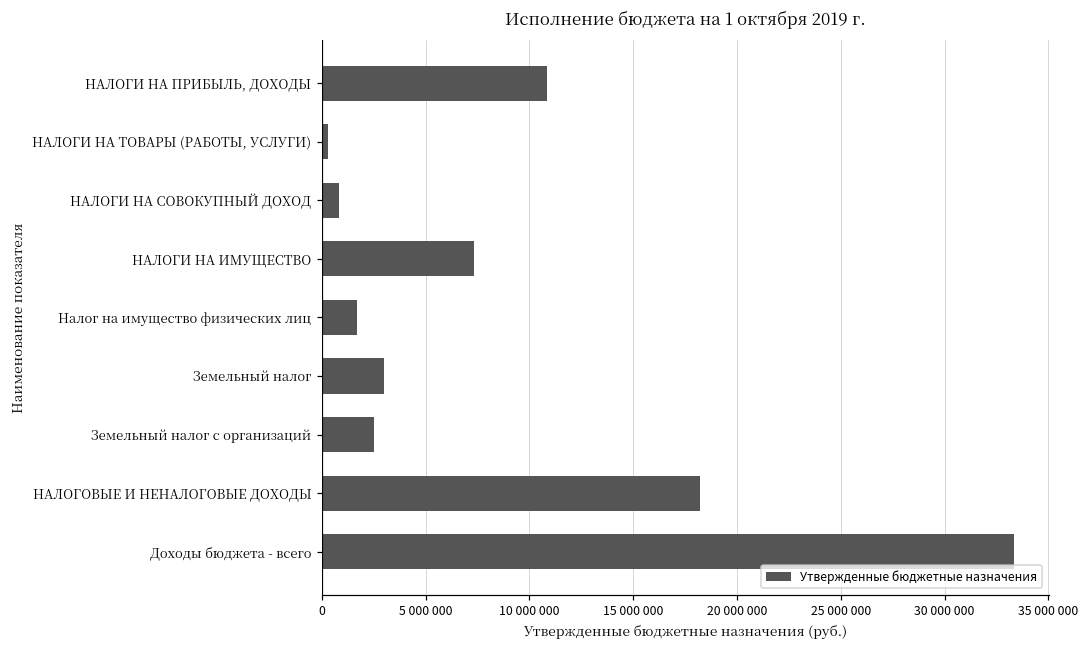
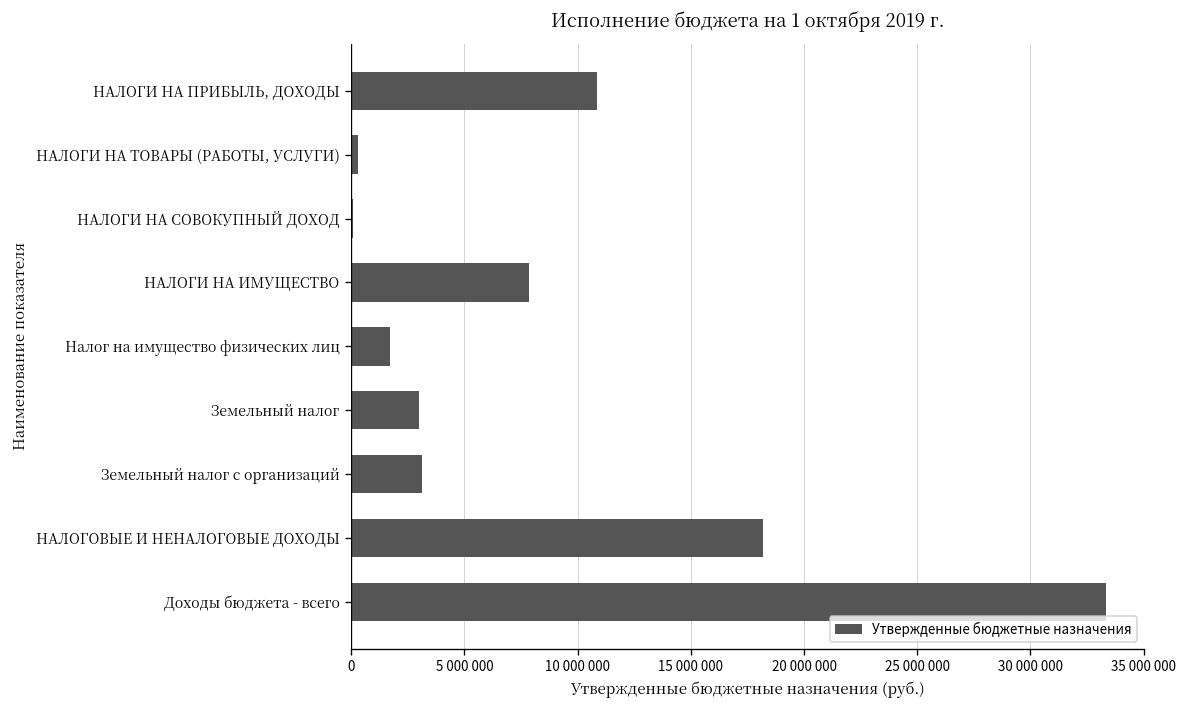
НАЛОГИ НА СОВОКУПНЫЙ ДОХОД: 800000 -> 100000
НАЛОГИ НА ИМУЩЕСТВО: 7300000 -> 7900000
Земельный налог с организаций: 2500000 -> 3100000
